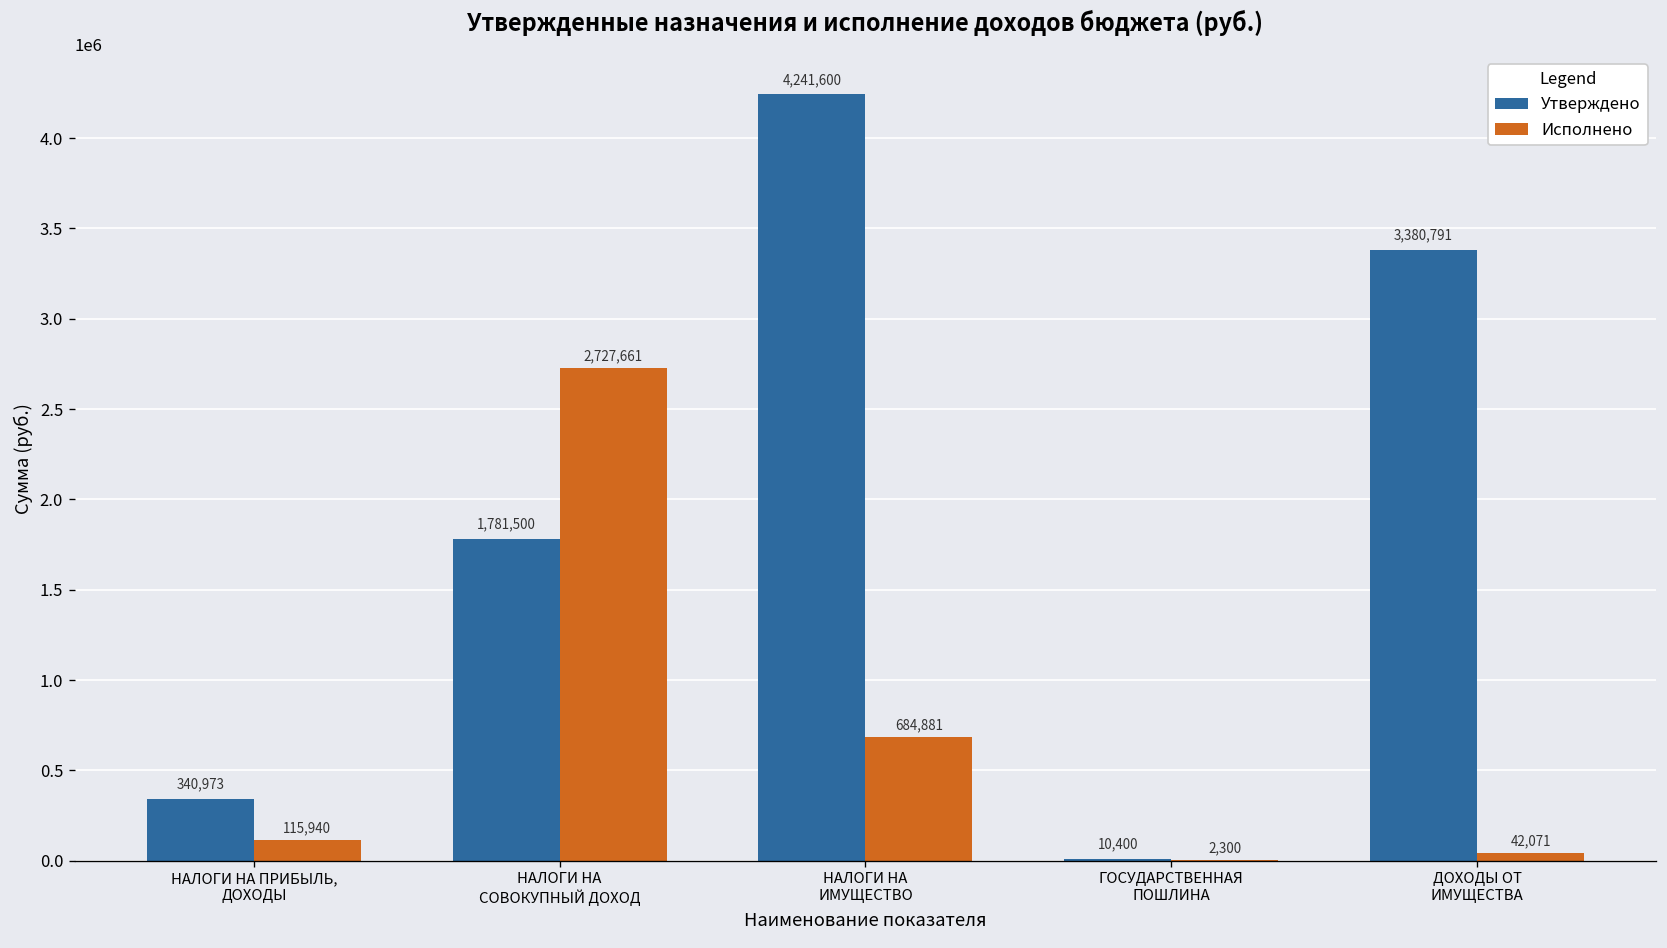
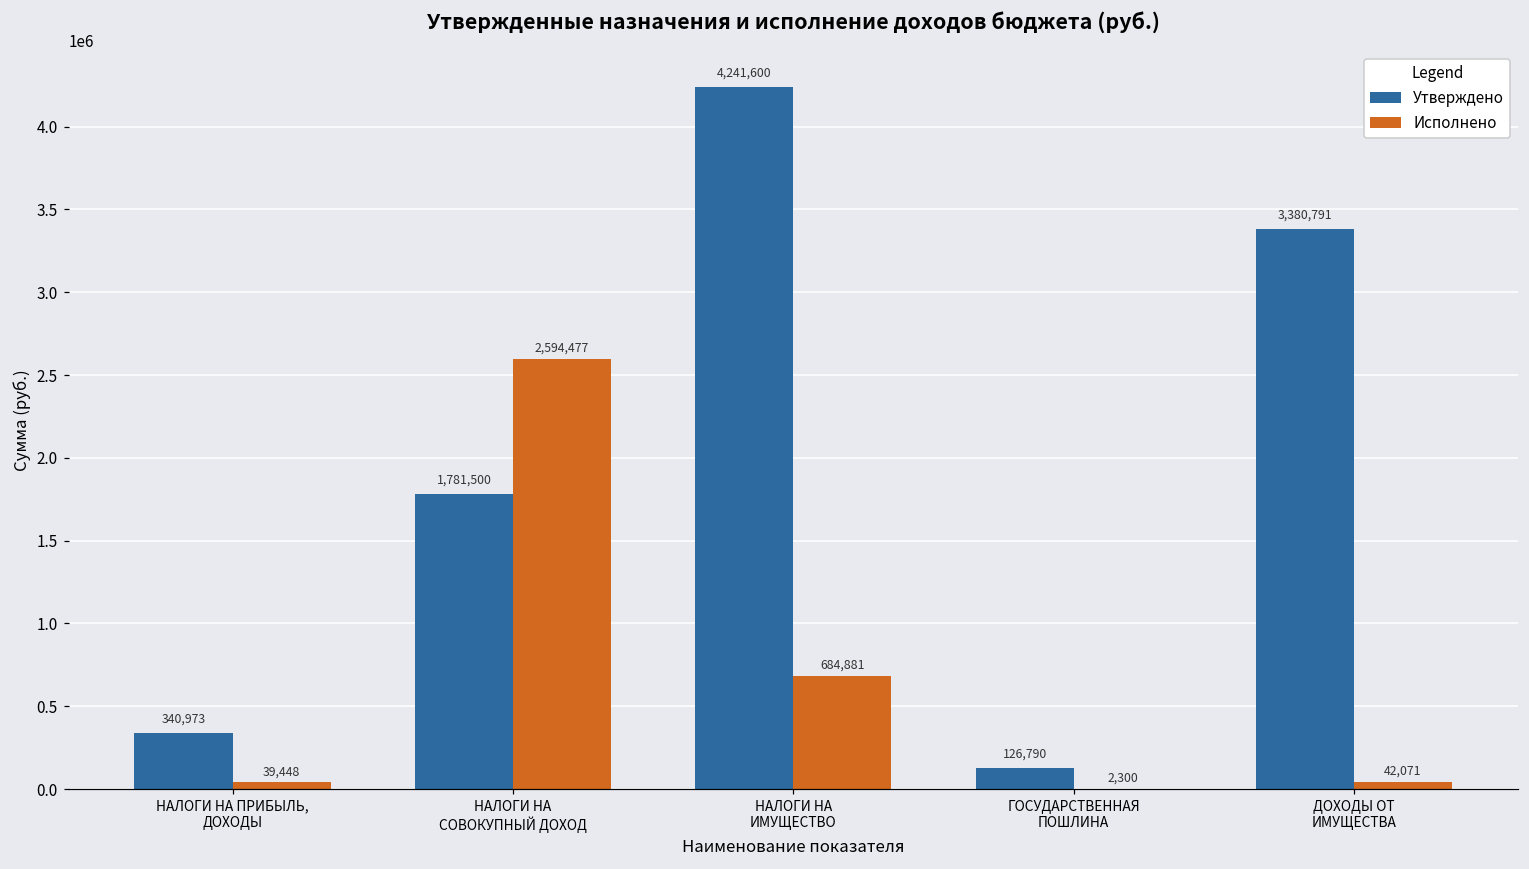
Исполнено, НАЛОГИ НА ПРИБЫЛЬ, ДОХОДЫ: 115,940 -> 39,448
Исполнено, НАЛОГИ НА СОВОКУПНЫЙ ДОХОД: 2,727,661 -> 2,594,477
Утверждено, ГОСУДАРСТВЕННАЯ ПОШЛИНА: 10,400 -> 126,790
